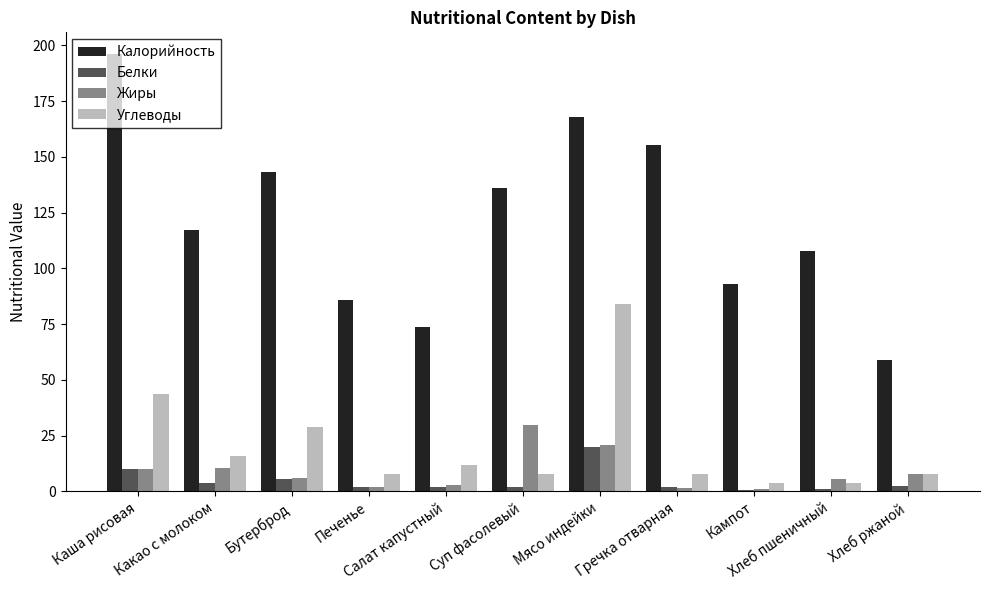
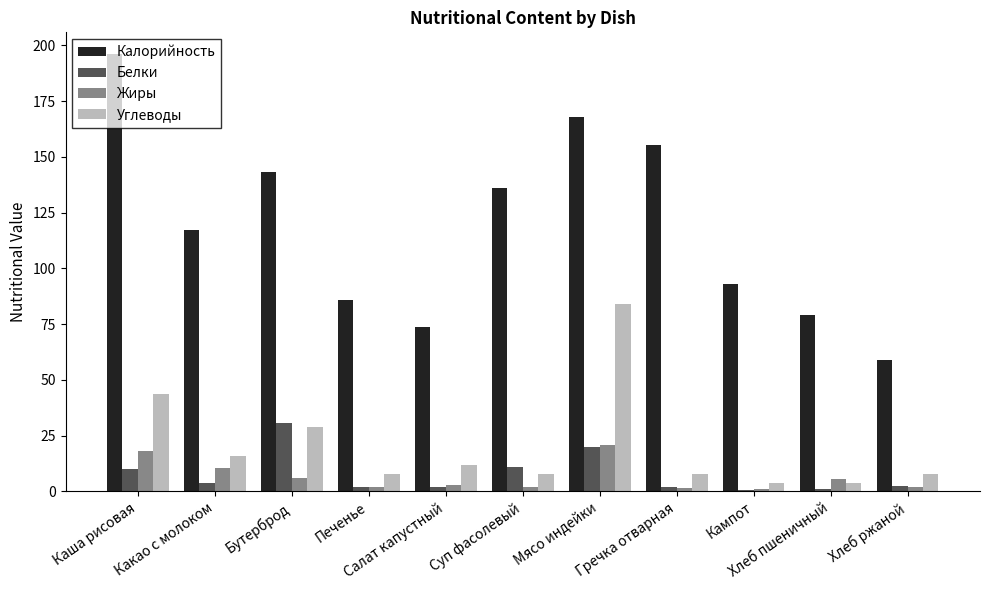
Жиры, Каша рисовая: 10 -> 18
Белки, Бутерброд: 6 -> 31
Белки, Суп фасолевый: 2 -> 11
Жиры, Суп фасолевый: 30 -> 2
Калорийность, Хлеб пшеничный: 108 -> 79
Жиры, Хлеб ржаной: 8 -> 2
